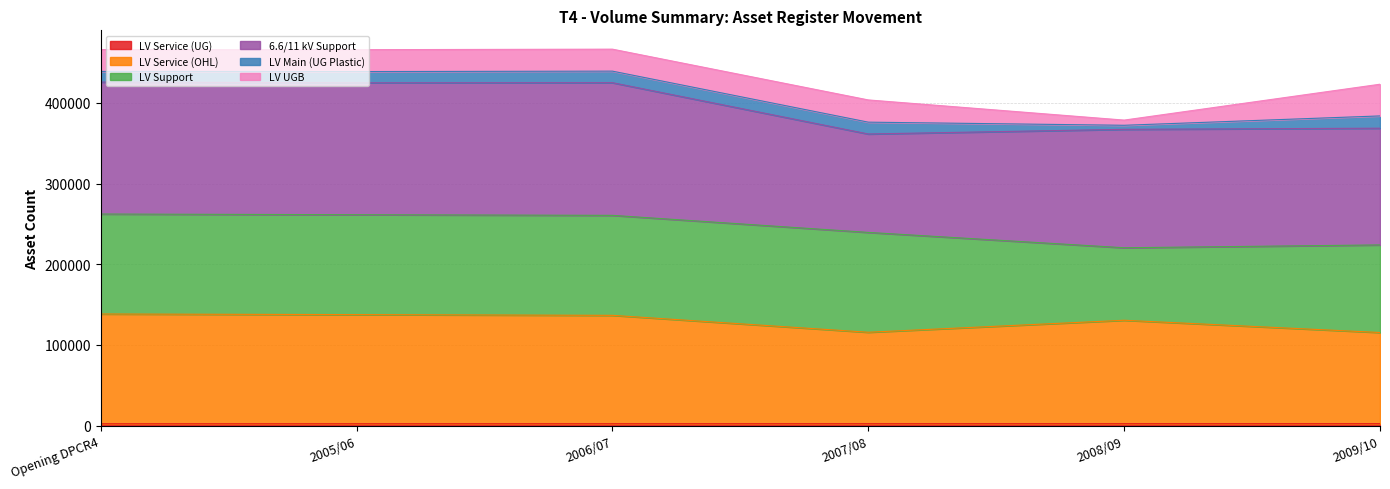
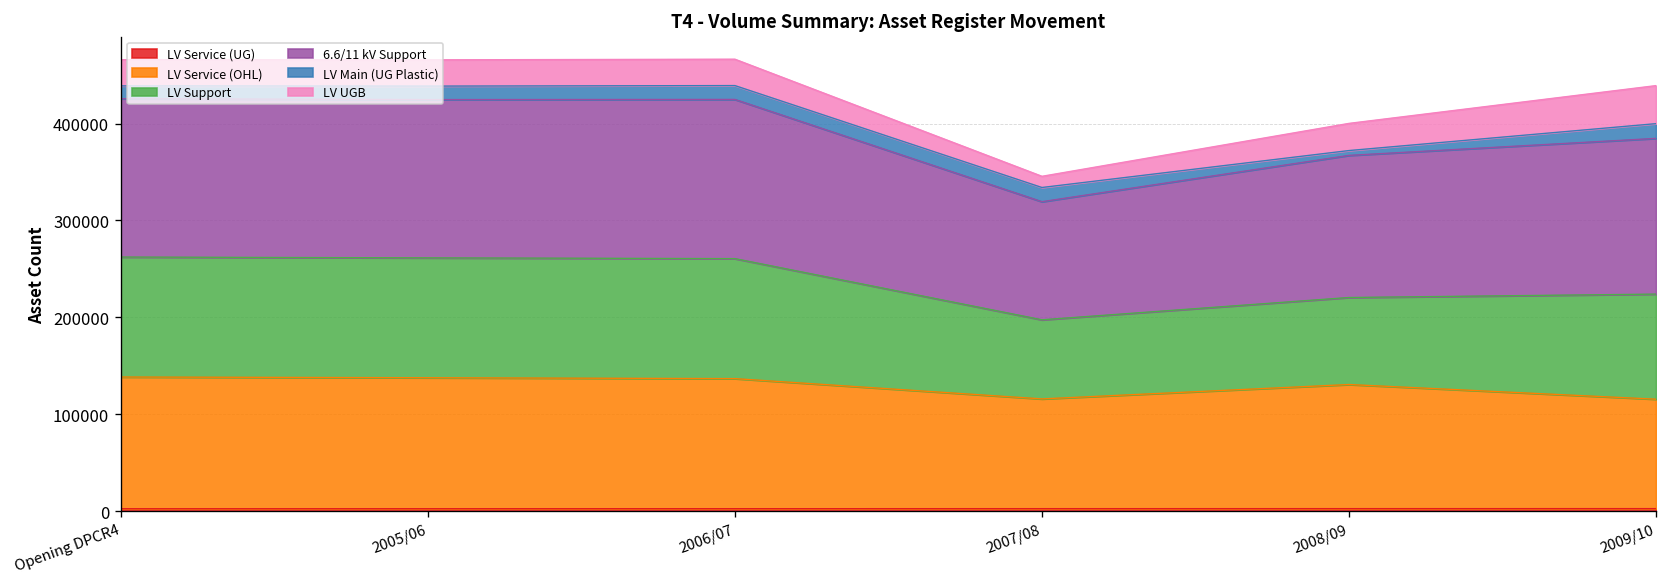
LV Support, 2007/08: 120000 -> 80000
LV UGB, 2007/08: 30000 -> 10000
LV UGB, 2008/09: 10000 -> 30000
6.6/11 kV Support, 2009/10: 140000 -> 160000
